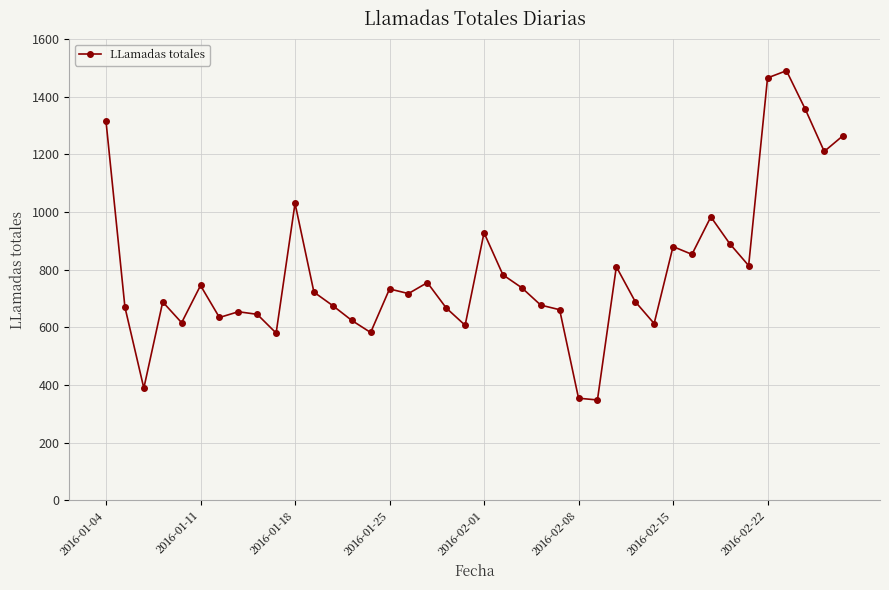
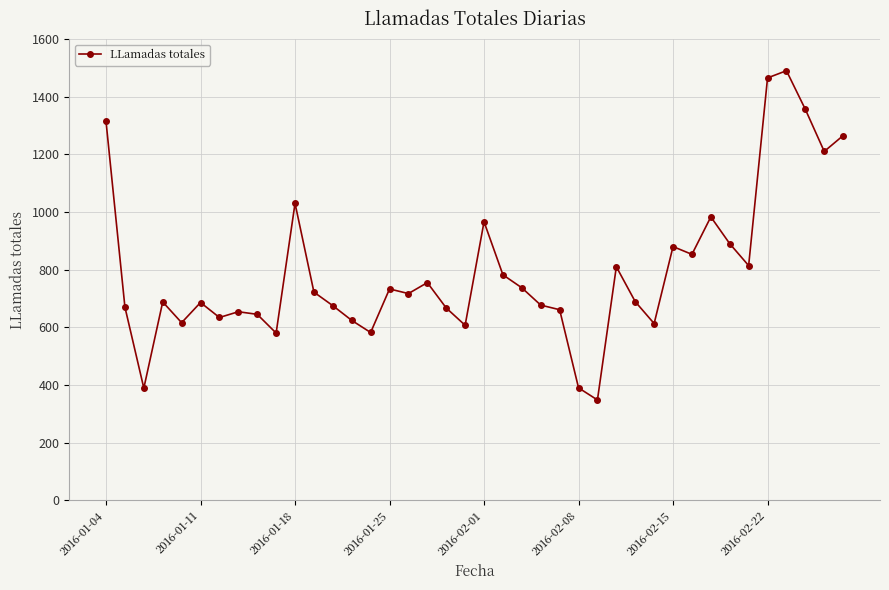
2016-01-11: 750 -> 690
2016-02-01: 930 -> 970
2016-02-08: 350 -> 390
